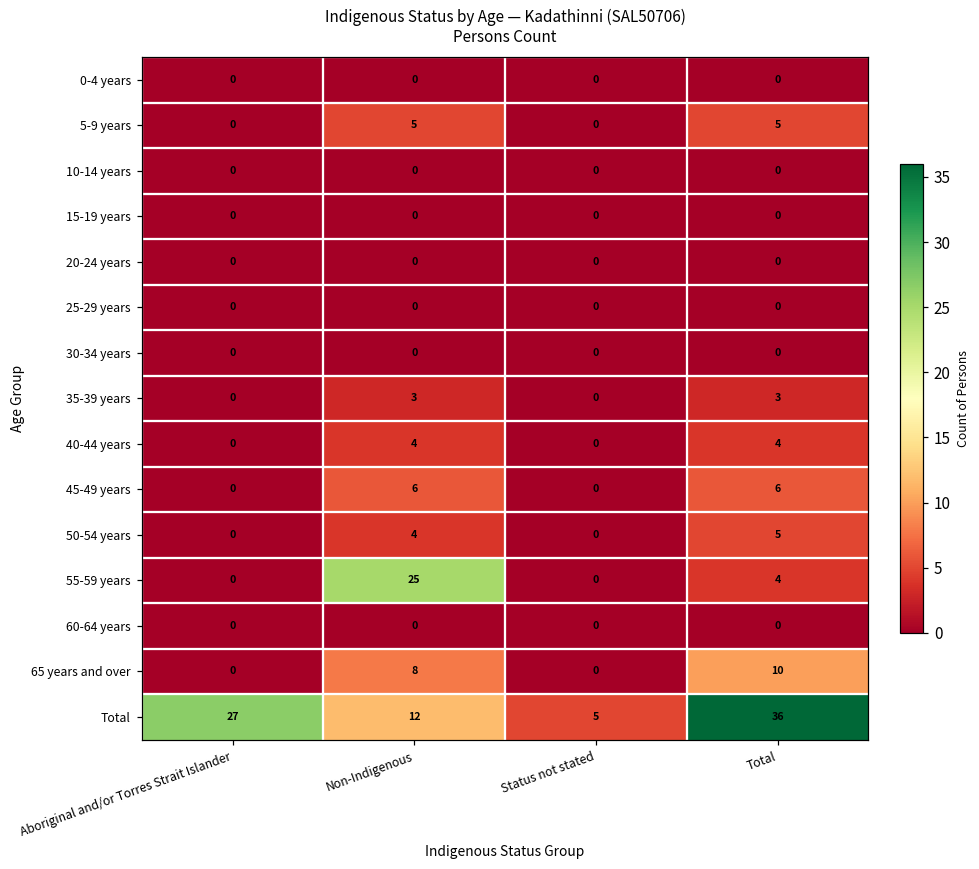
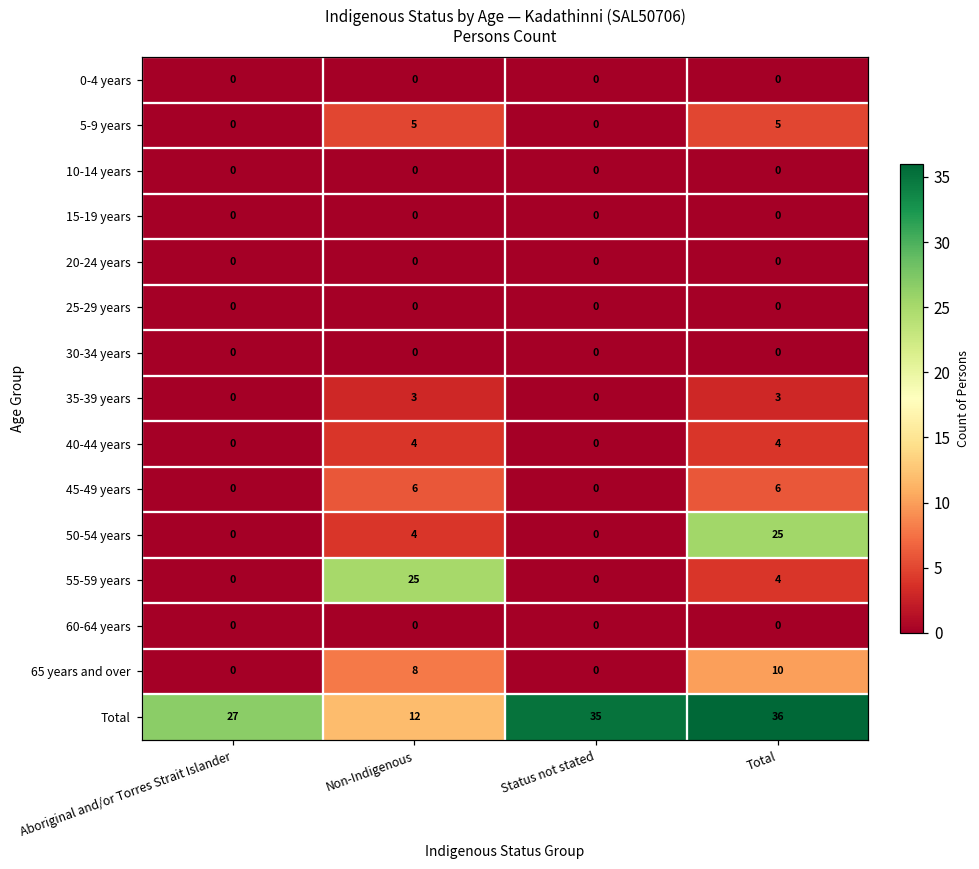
50-54 years, Total: 5 -> 25
Total, Status not stated: 5 -> 35
